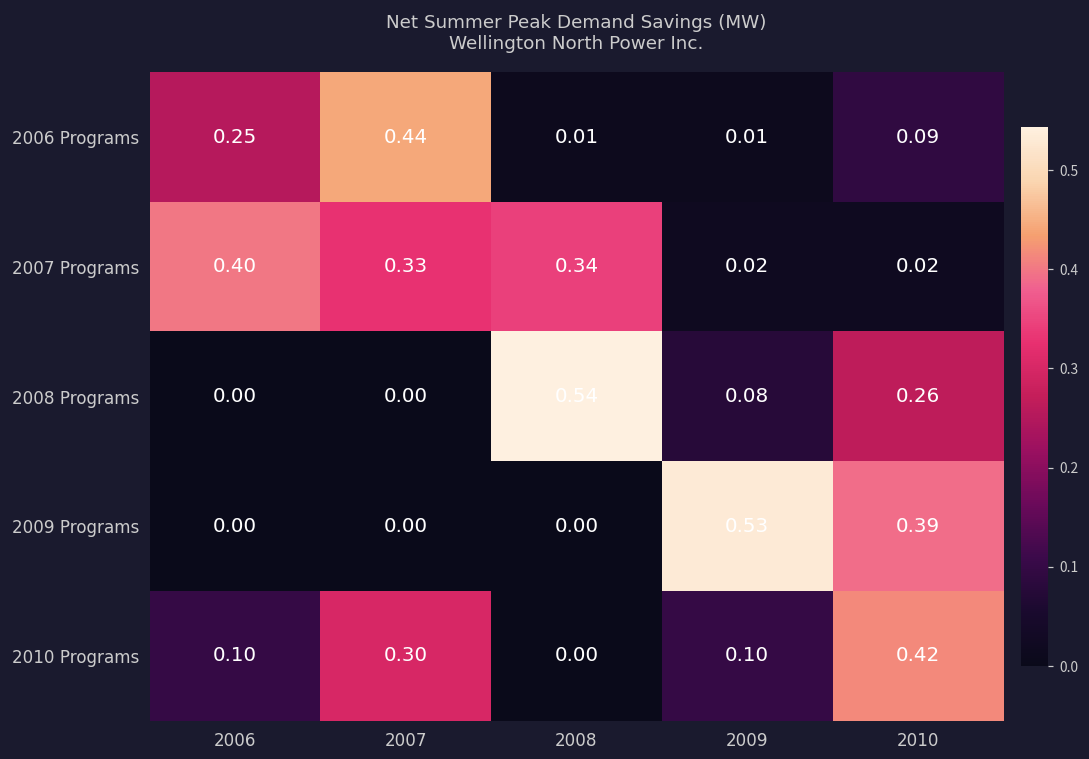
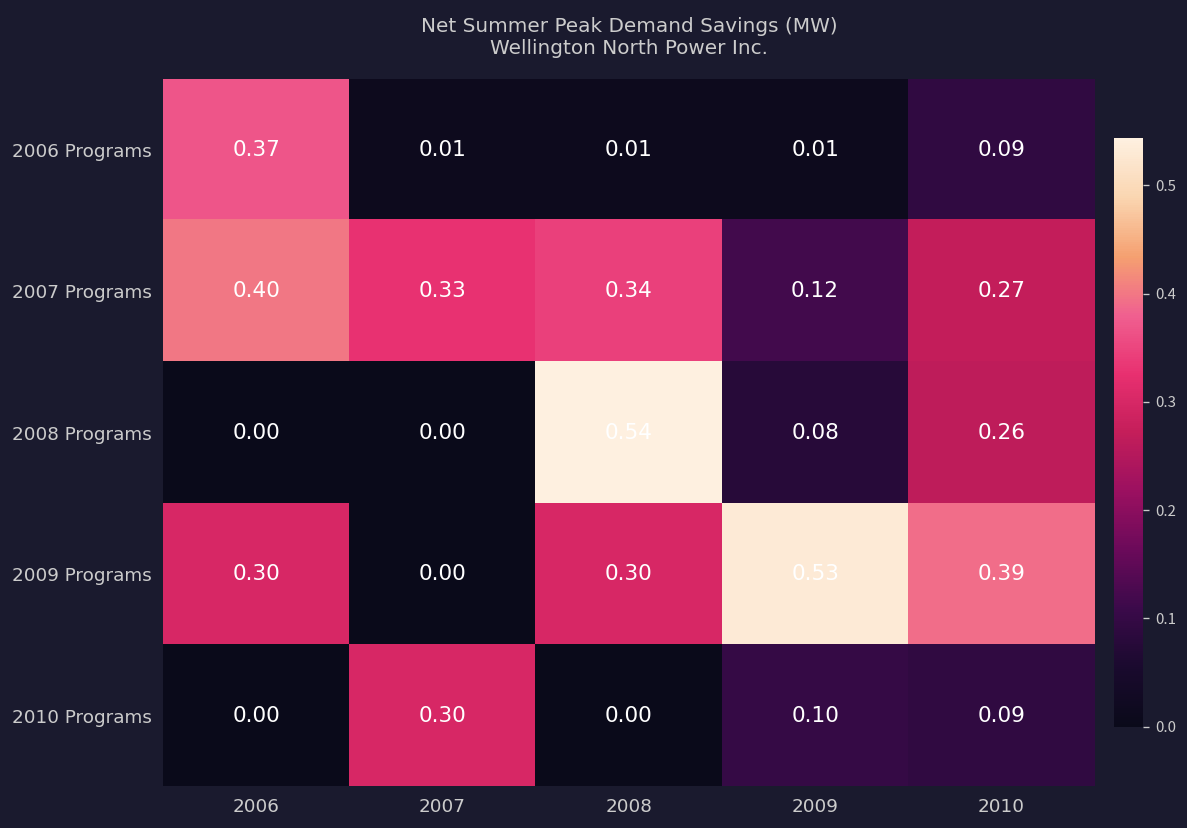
2006 Programs, 2006: 0.25 -> 0.37
2006 Programs, 2007: 0.44 -> 0.01
2007 Programs, 2009: 0.02 -> 0.12
2007 Programs, 2010: 0.02 -> 0.27
2009 Programs, 2006: 0.00 -> 0.30
2009 Programs, 2008: 0.00 -> 0.30
2010 Programs, 2006: 0.10 -> 0.00
2010 Programs, 2010: 0.42 -> 0.09
